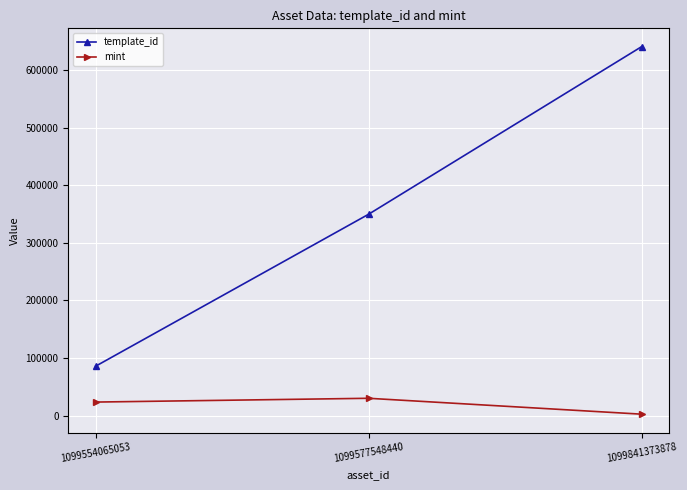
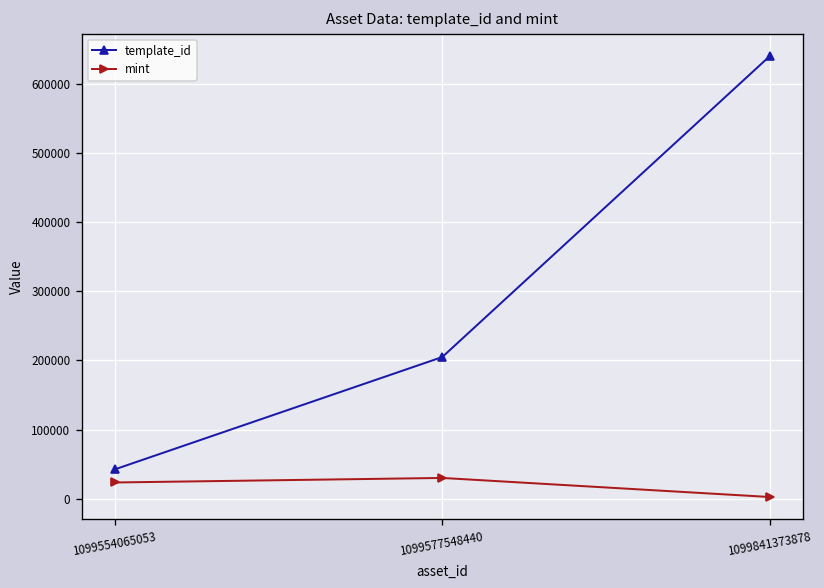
template_id, 1099554065053: 90000 -> 40000
template_id, 1099577548440: 350000 -> 200000
